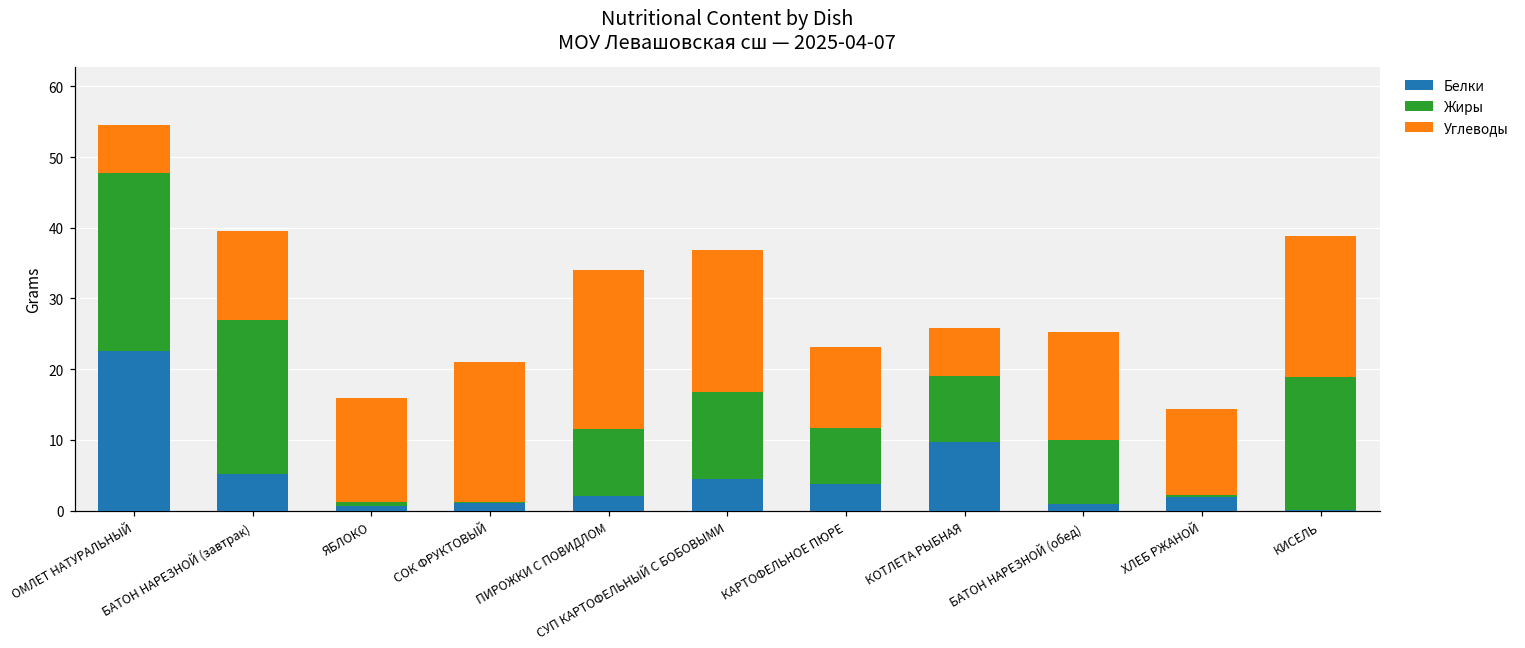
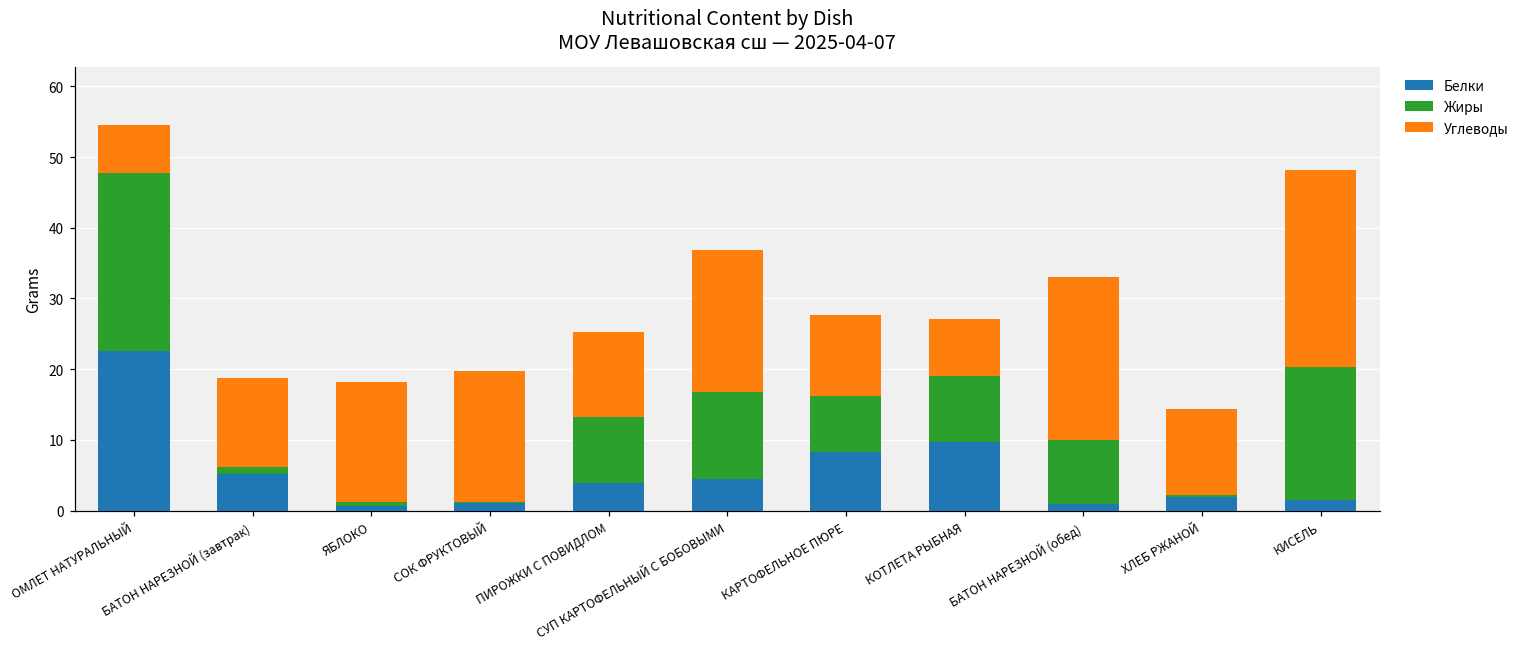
Жиры, БАТОН НАРЕЗНОЙ (завтрак): 22 -> 1
Углеводы, ЯБЛОКО: 15 -> 17
Углеводы, СОК ФРУКТОВЫЙ: 20 -> 19
Белки, ПИРОЖКИ С ПОВИДЛОМ: 2 -> 4
Углеводы, ПИРОЖКИ С ПОВИДЛОМ: 23 -> 12
Белки, КАРТОФЕЛЬНОЕ ПЮРЕ: 4 -> 8
Углеводы, КОТЛЕТА РЫБНАЯ: 7 -> 8
Углеводы, БАТОН НАРЕЗНОЙ (обед): 15 -> 23
Белки, КИСЕЛЬ: 0 -> 2
Углеводы, КИСЕЛЬ: 20 -> 28
